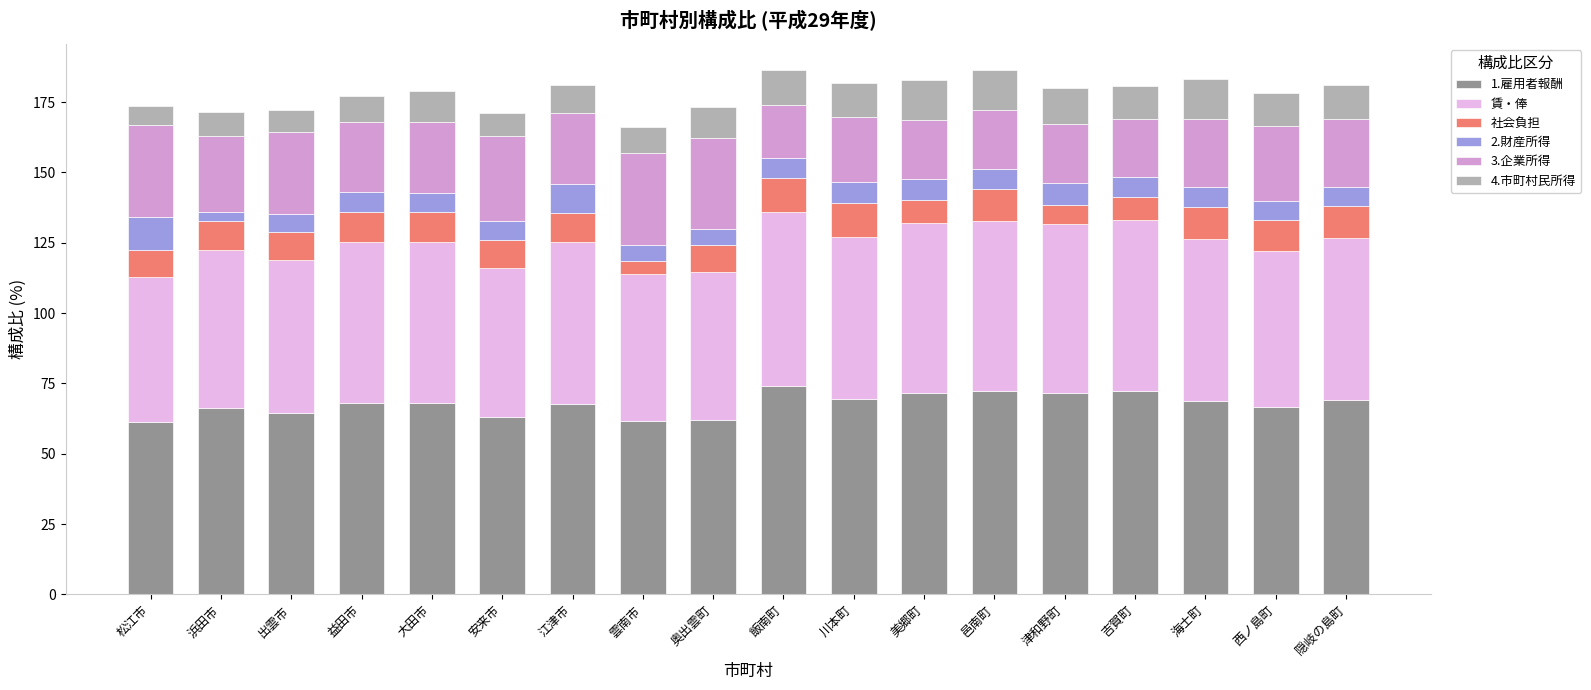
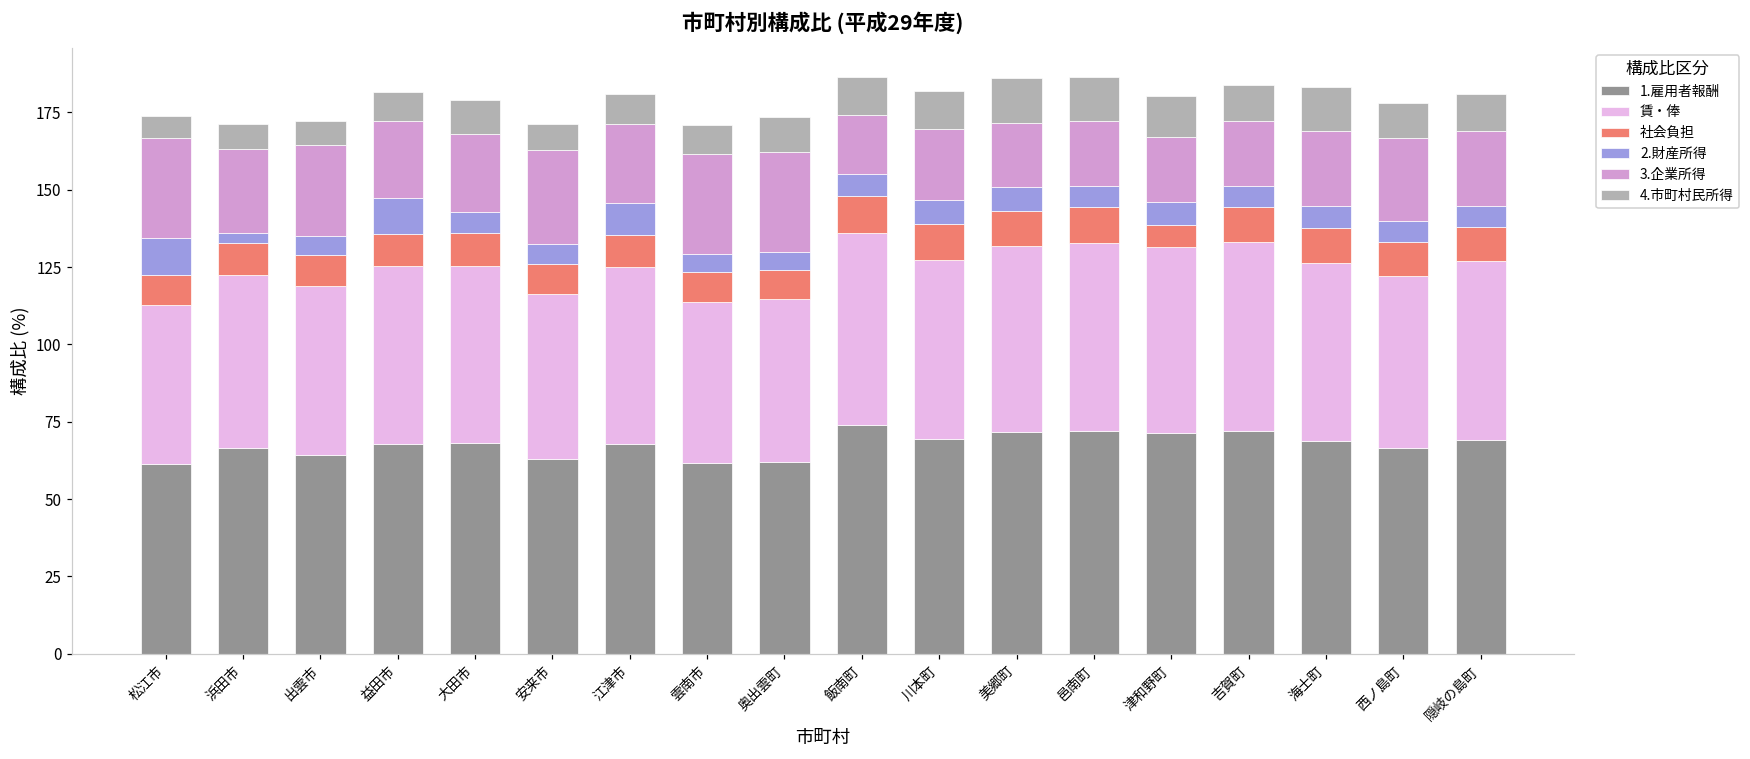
2.財産所得, 益田市: 7 -> 11
社会負担, 雲南市: 5 -> 10
社会負担, 美郷町: 8 -> 11
社会負担, 吉賀町: 8 -> 11
